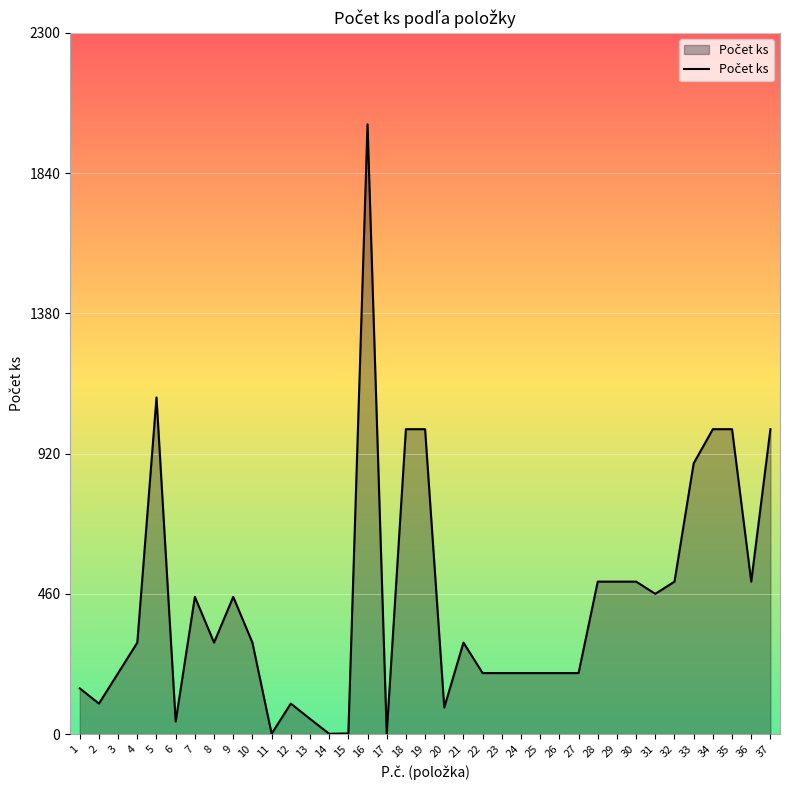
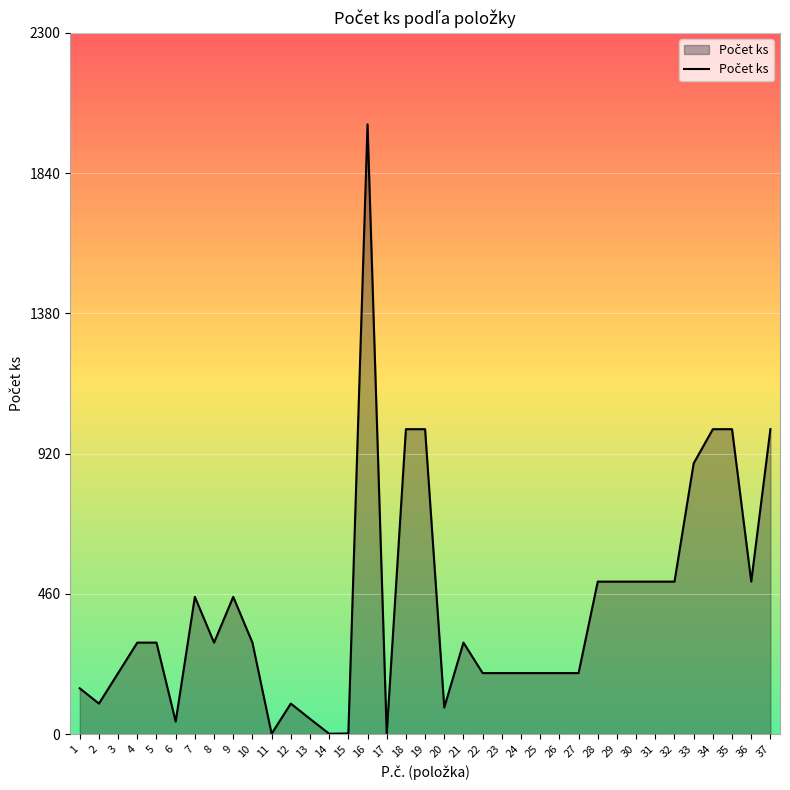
5: 1100 -> 300
31: 460 -> 500
